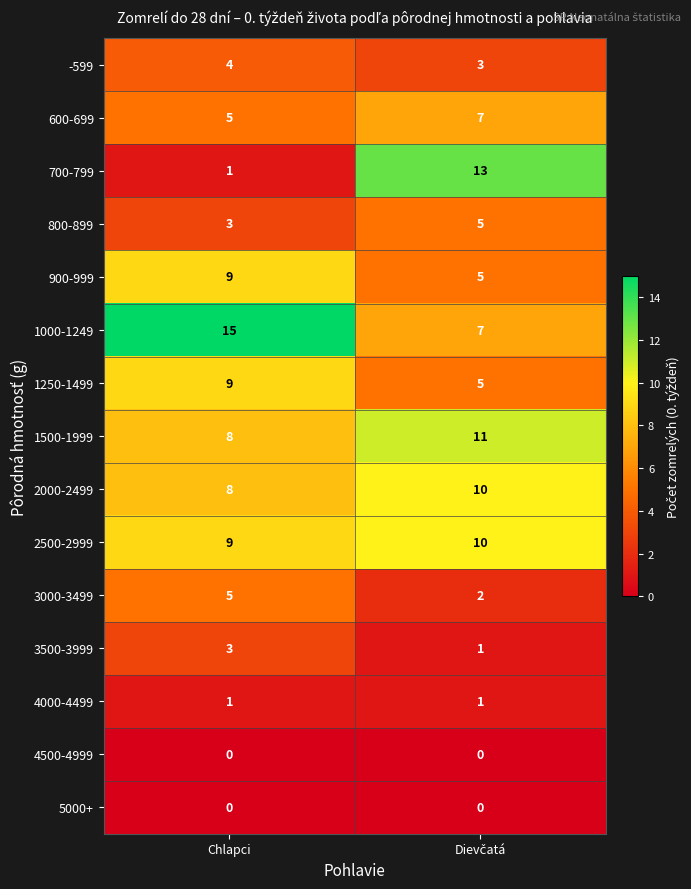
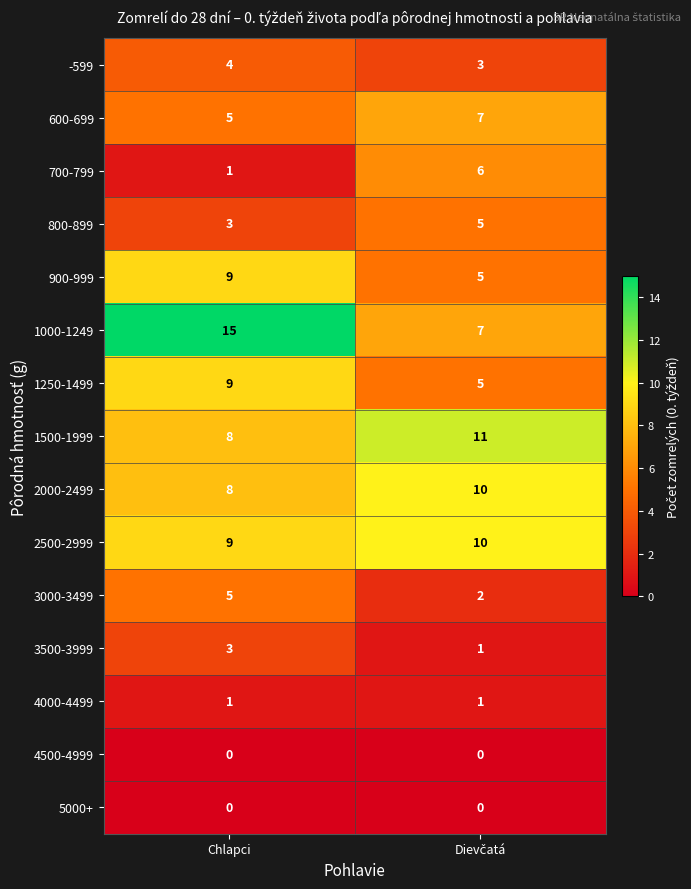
700-799, Dievčatá: 13 -> 6
